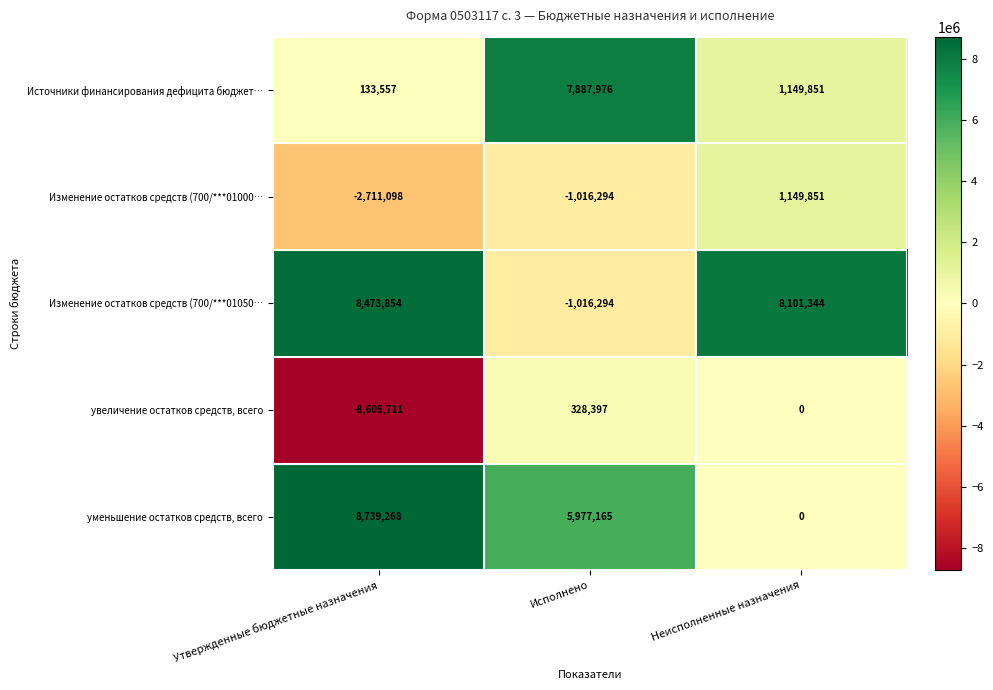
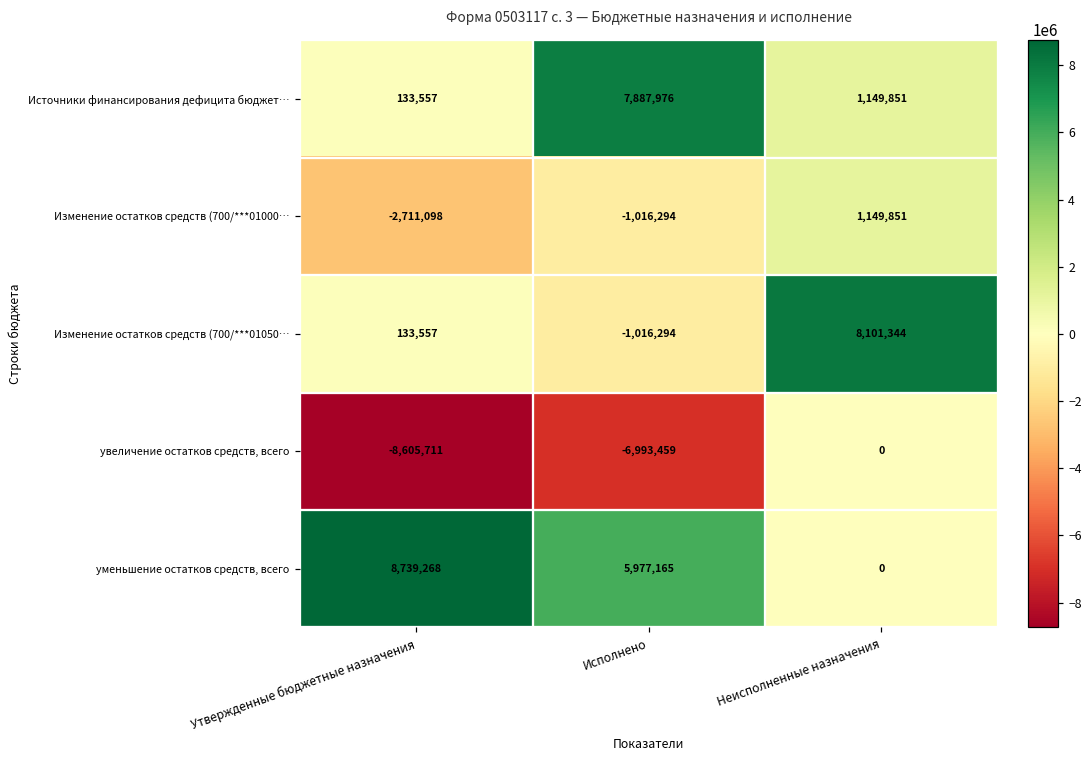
Изменение остатков средств (700/***01050…, Утвержденные бюджетные назначения: 8,473,854 -> 133,557
увеличение остатков средств, всего, Исполнено: 328,397 -> -6,993,459
